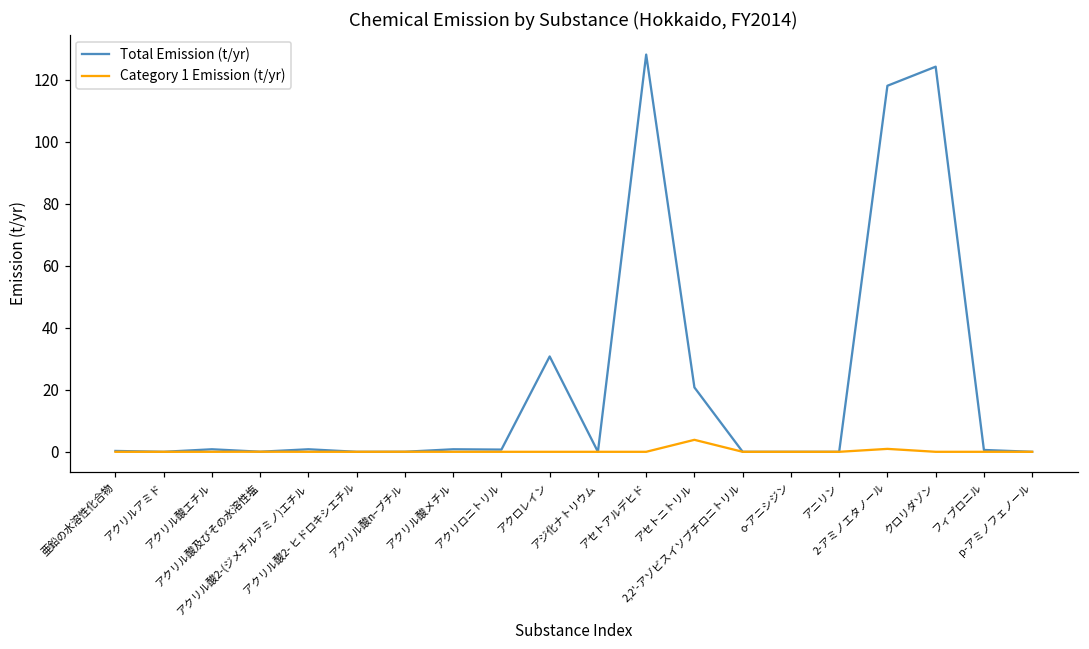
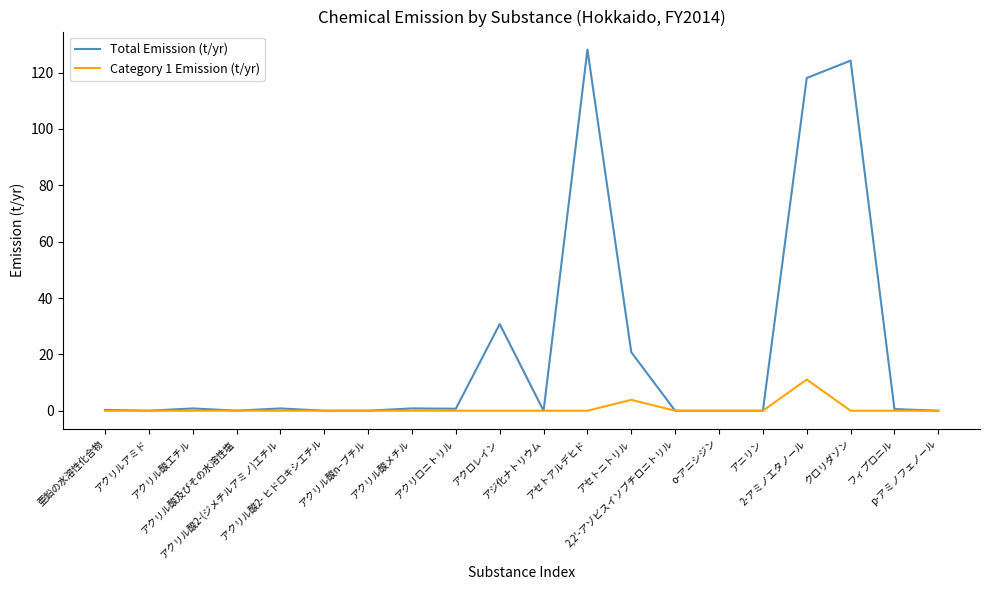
Category 1 Emission (t/yr), 2-アミノエタノール: 1 -> 11
